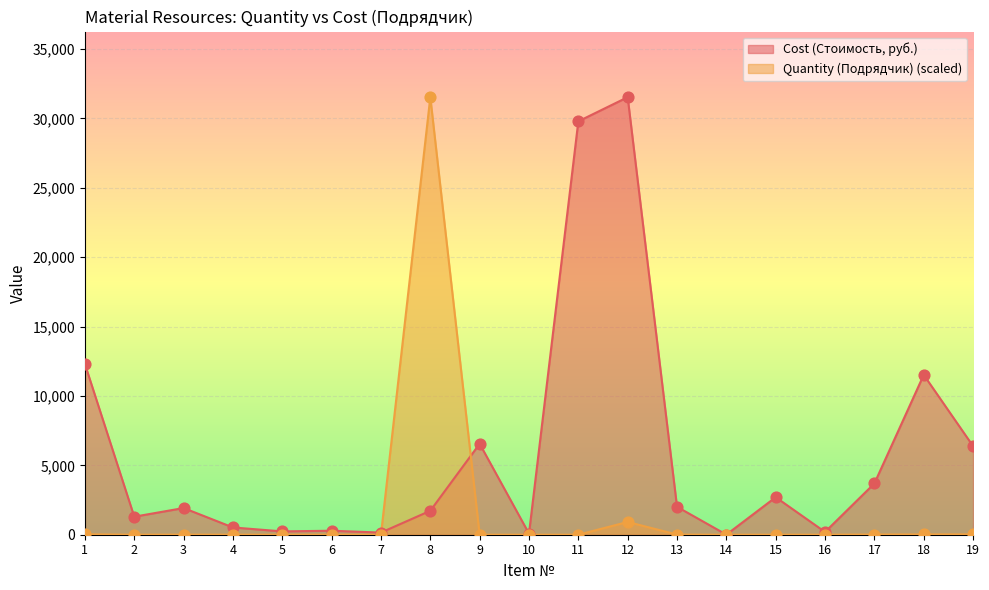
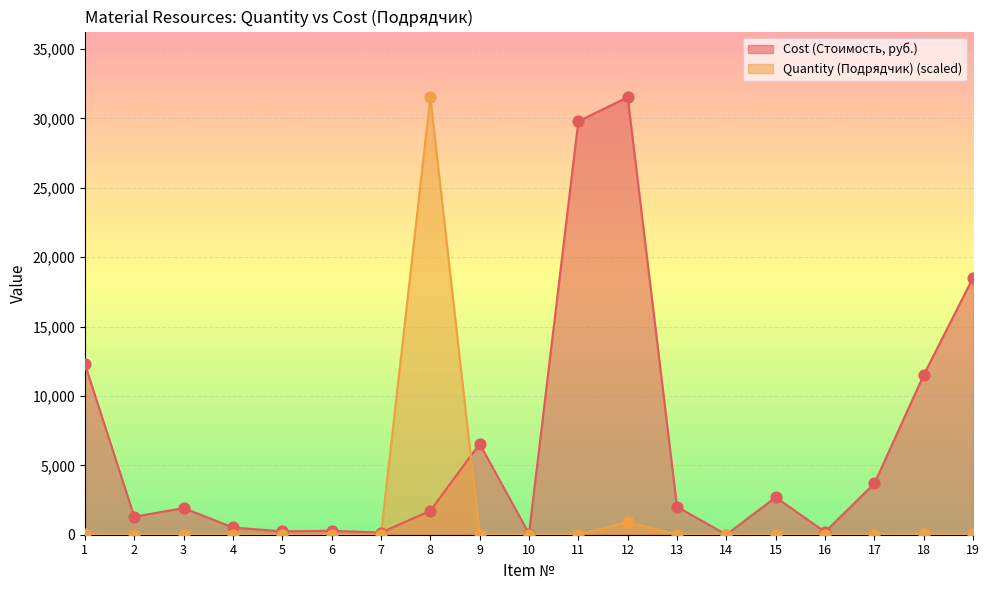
Cost (Стоимость, руб.), 19: 6,400 -> 18,500
